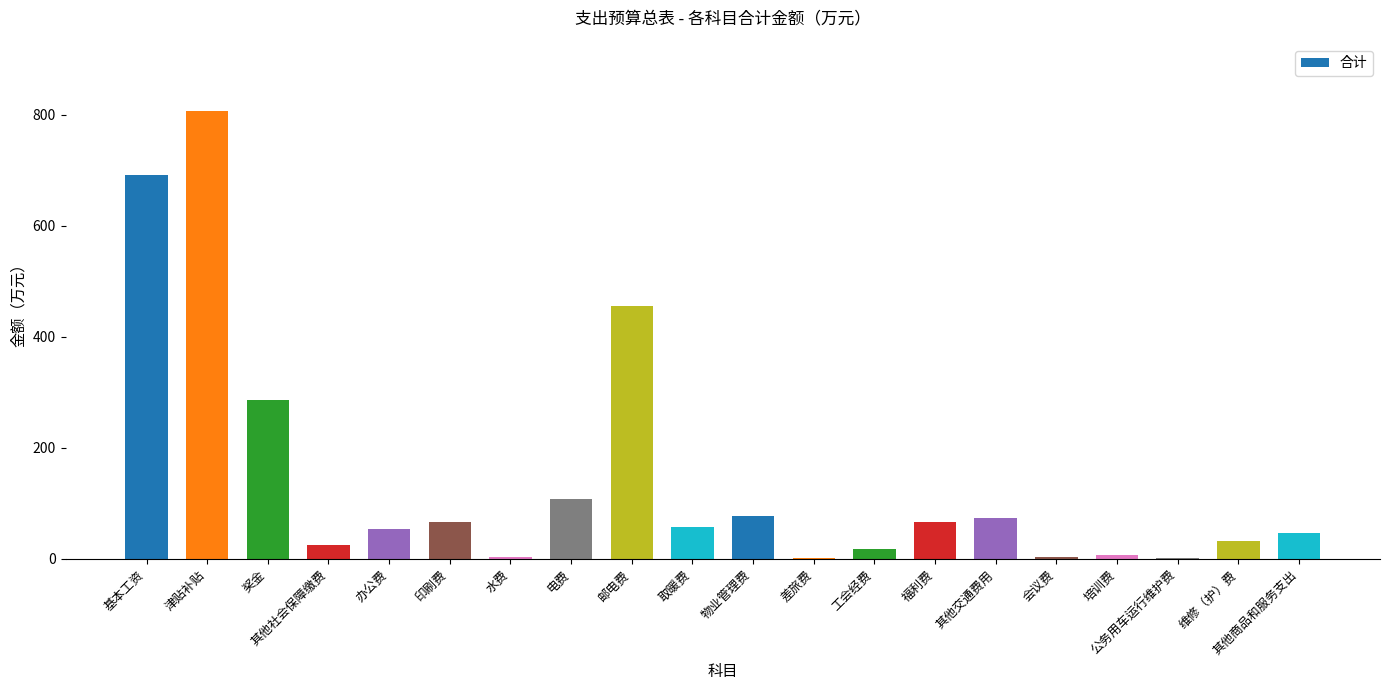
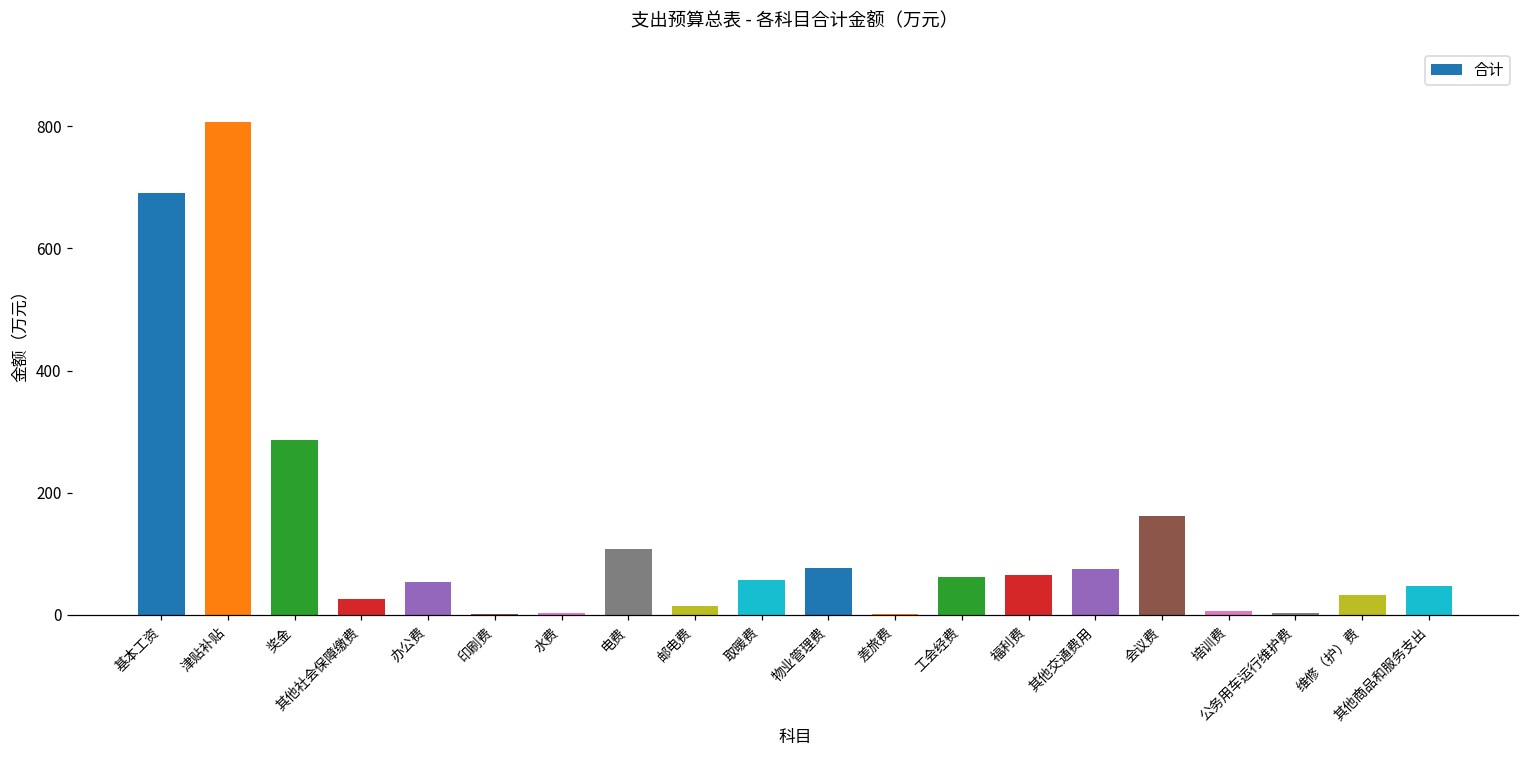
印刷费: 70 -> 0
邮电费: 460 -> 10
工会经费: 20 -> 60
会议费: 0 -> 160
